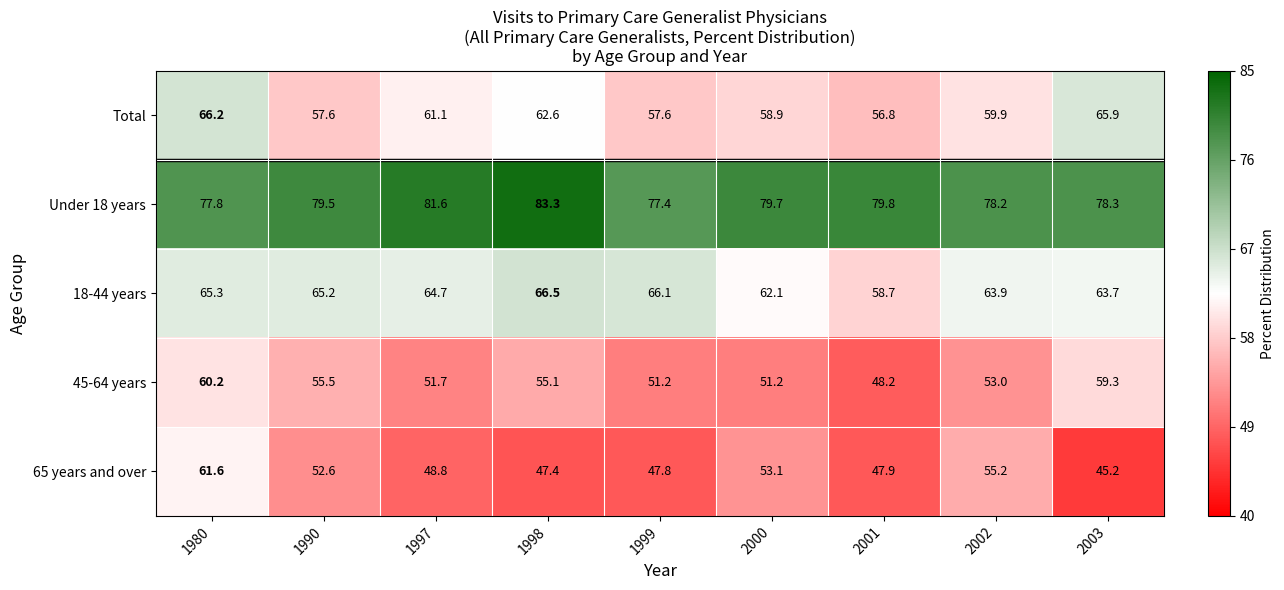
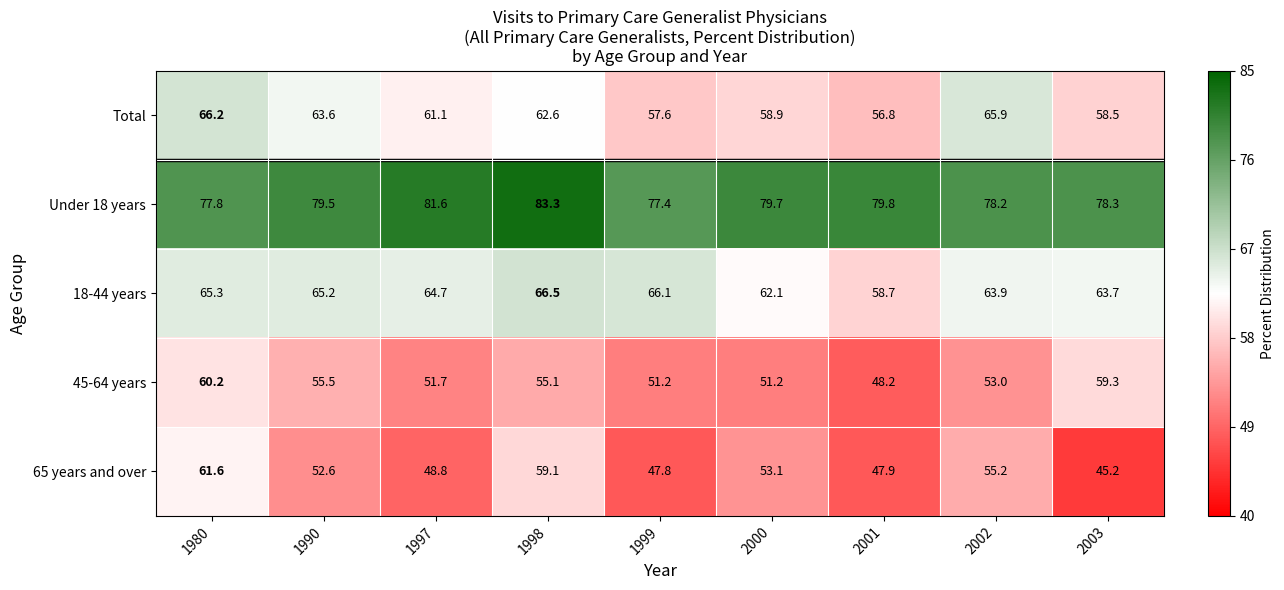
Total, 1990: 57.6 -> 63.6
Total, 2002: 59.9 -> 65.9
Total, 2003: 65.9 -> 58.5
65 years and over, 1998: 47.4 -> 59.1
